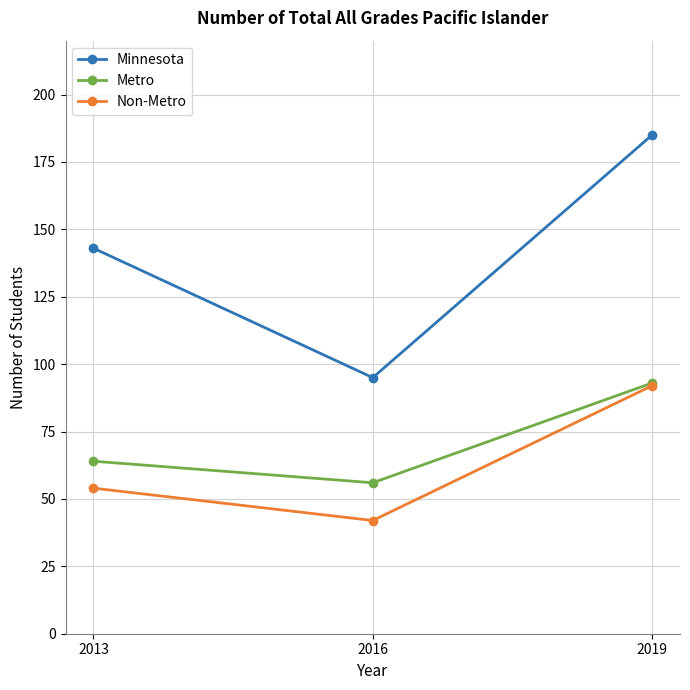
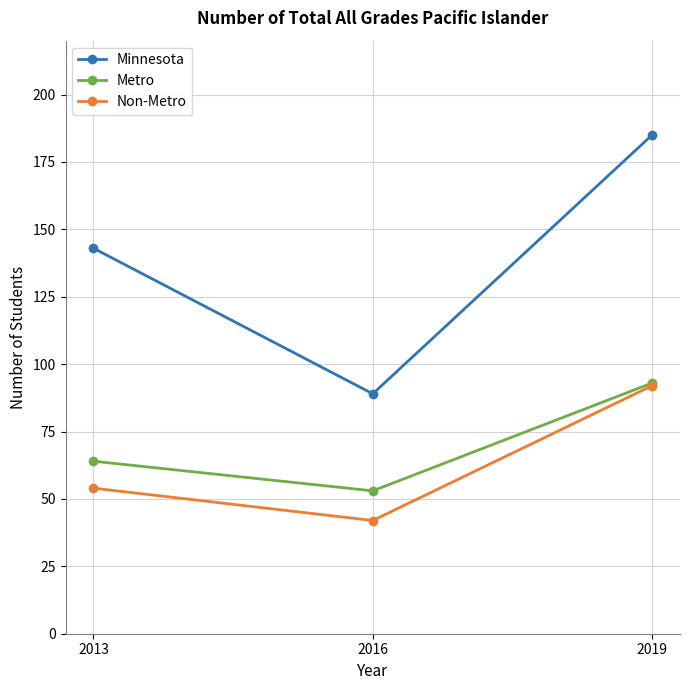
Minnesota, 2016: 95 -> 89
Metro, 2016: 56 -> 53
